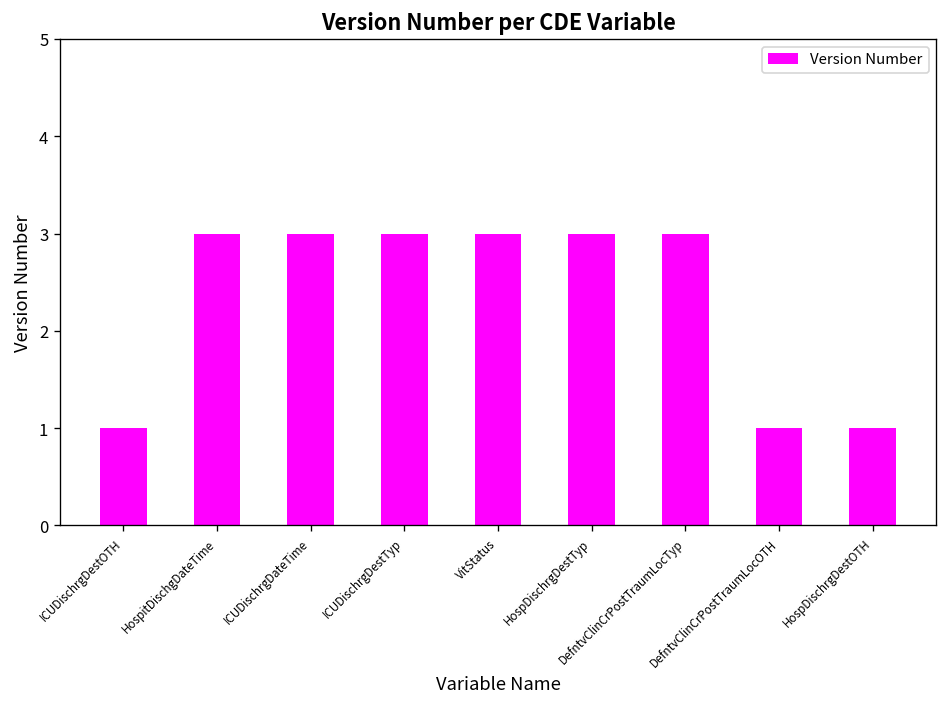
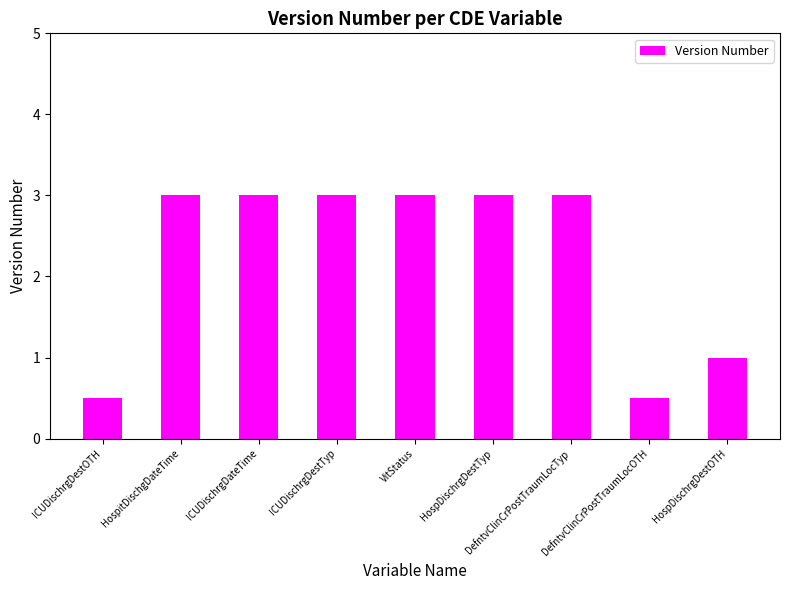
ICUDischrgDestOTH: 1.0 -> 0.5
DefntvClinCrPostTraumLocOTH: 1.0 -> 0.5
